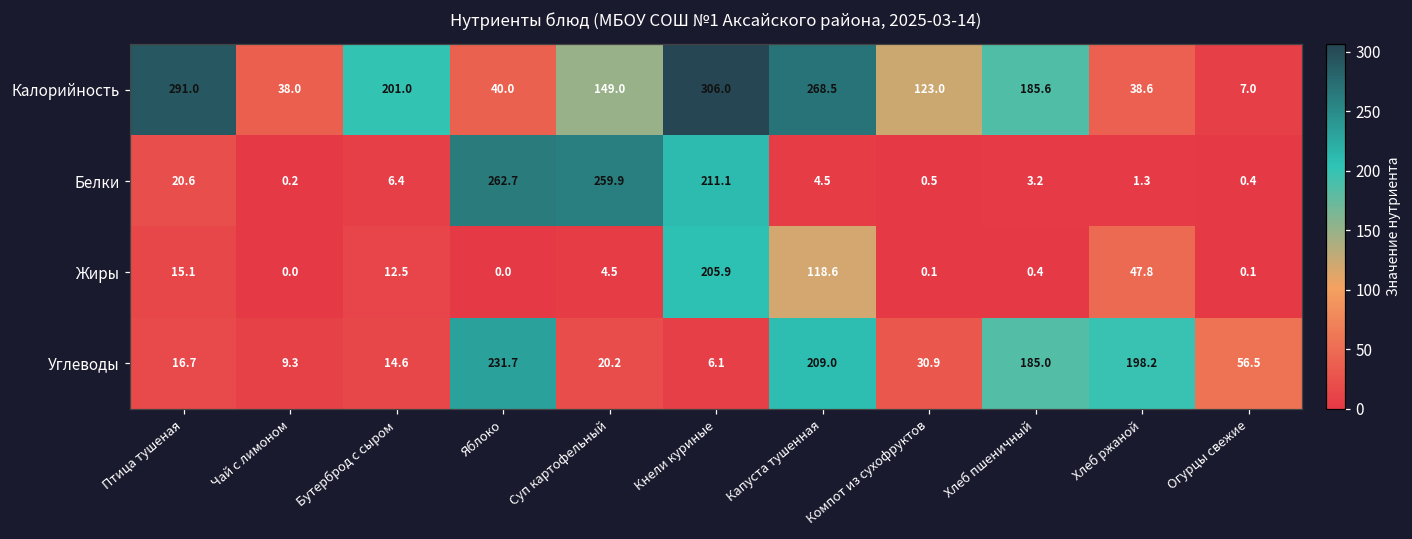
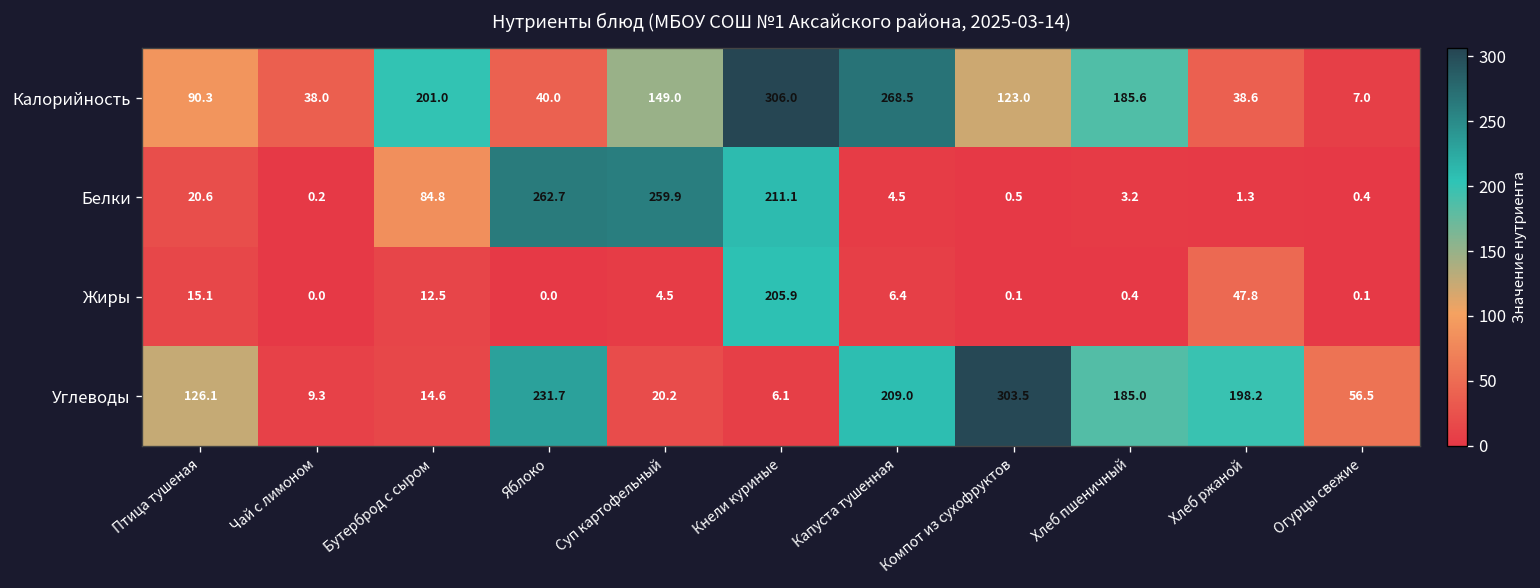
Калорийность, Птица тушеная: 291.0 -> 90.3
Белки, Бутерброд с сыром: 6.4 -> 84.8
Жиры, Капуста тушенная: 118.6 -> 6.4
Углеводы, Птица тушеная: 16.7 -> 126.1
Углеводы, Компот из сухофруктов: 30.9 -> 303.5
